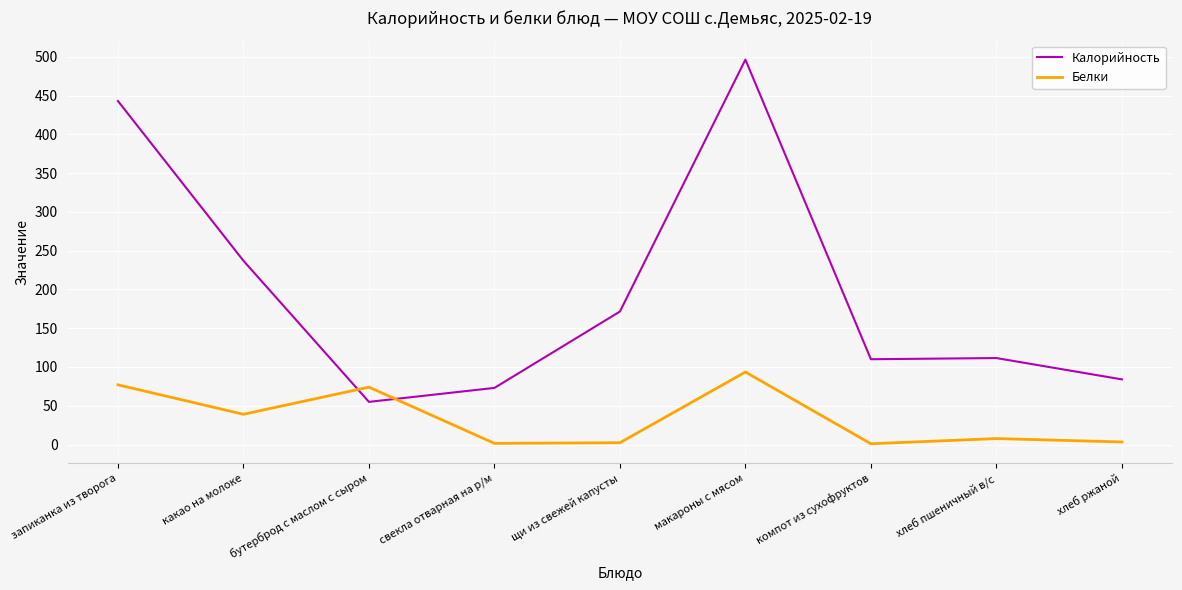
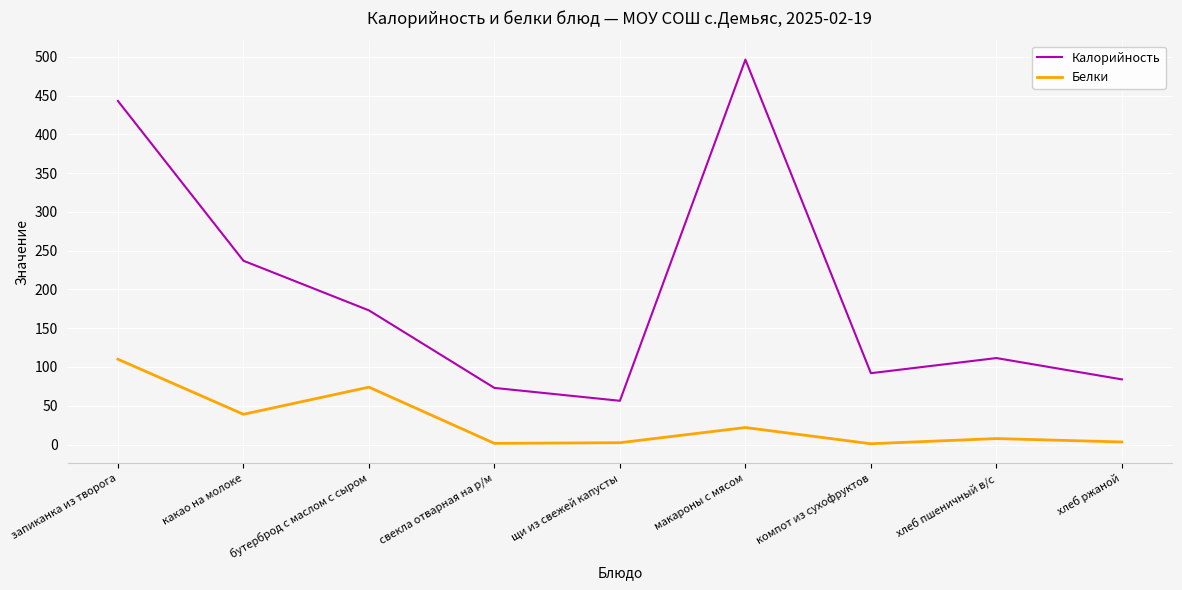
Белки, запиканка из творога: 80 -> 110
Калорийность, бутерброд с маслом с сыром: 60 -> 170
Калорийность, щи из свежей капусты: 170 -> 60
Белки, макароны с мясом: 90 -> 20
Калорийность, компот из сухофруктов: 110 -> 90
